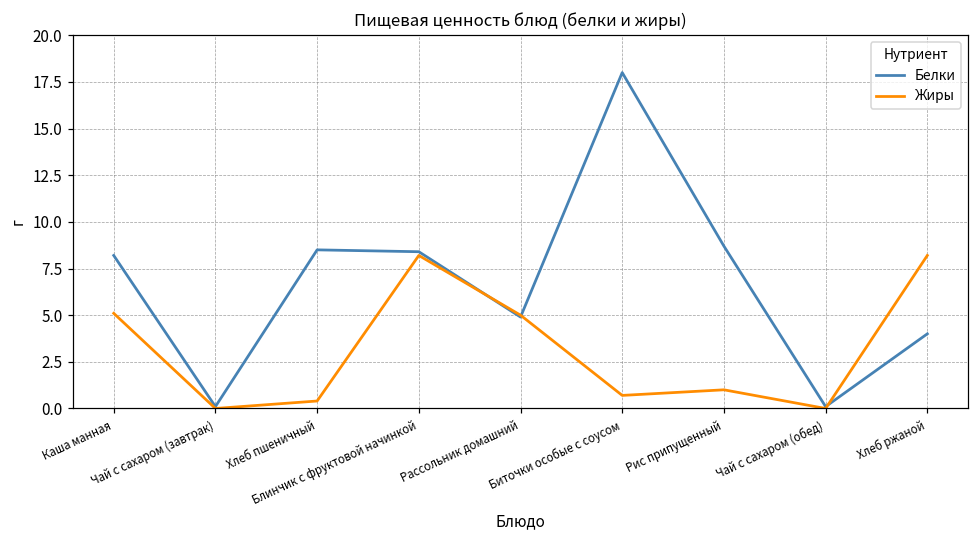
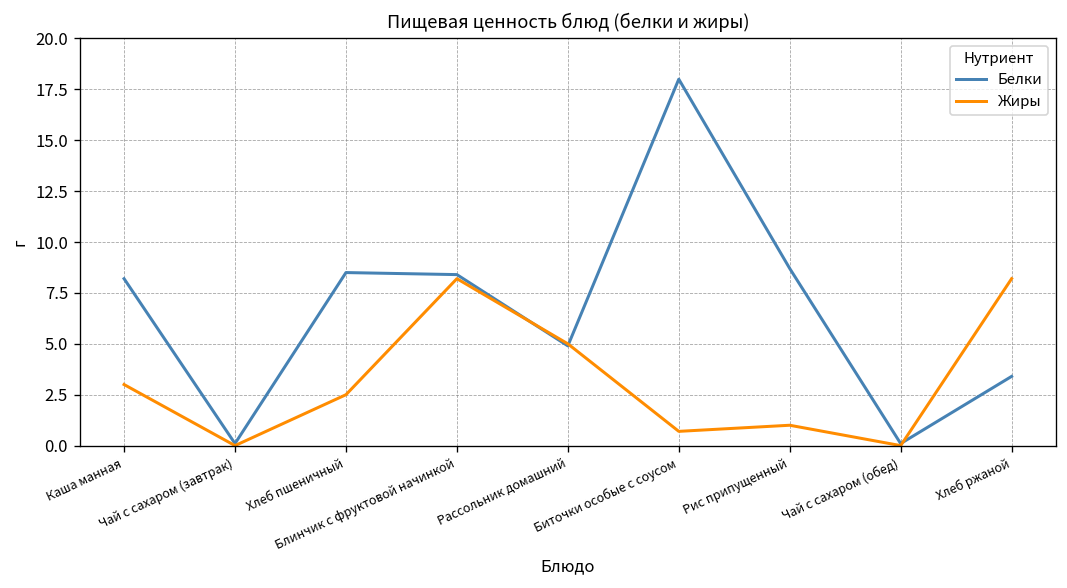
Жиры, Каша манная: 5.1 -> 3.0
Жиры, Хлеб пшеничный: 0.4 -> 2.5
Белки, Хлеб ржаной: 4.0 -> 3.4
